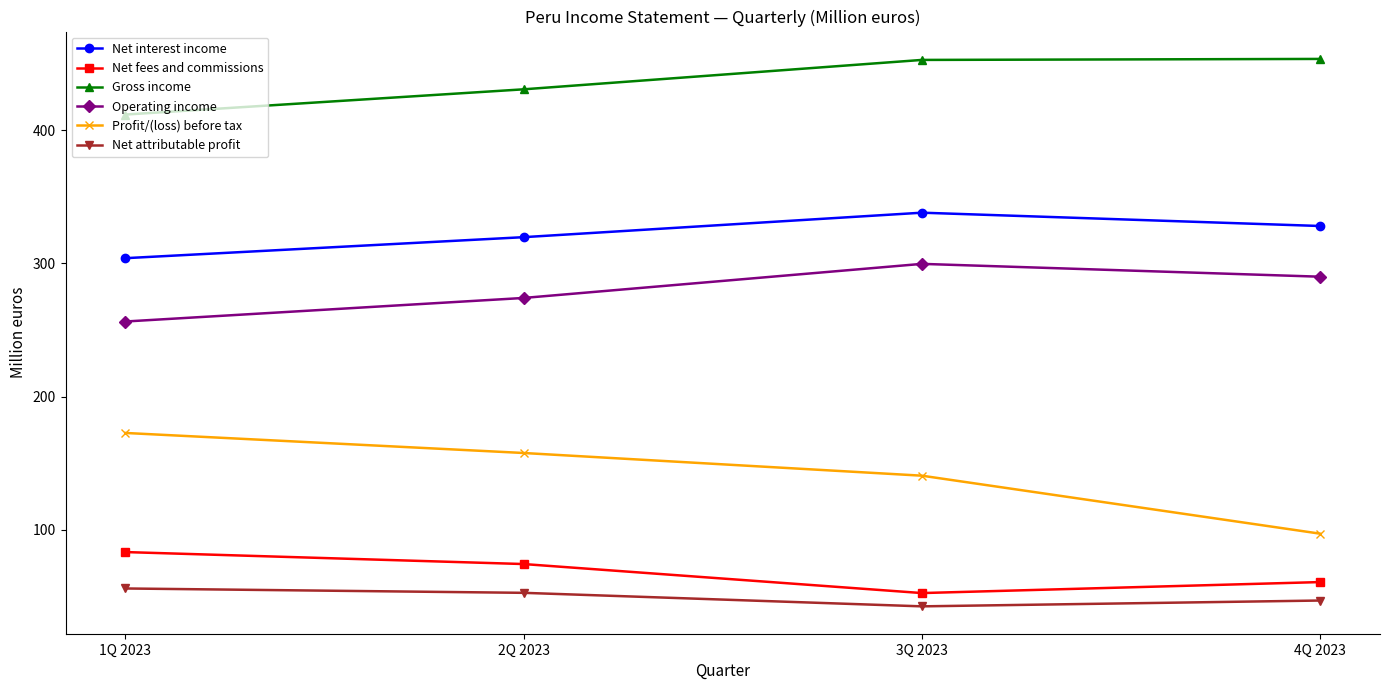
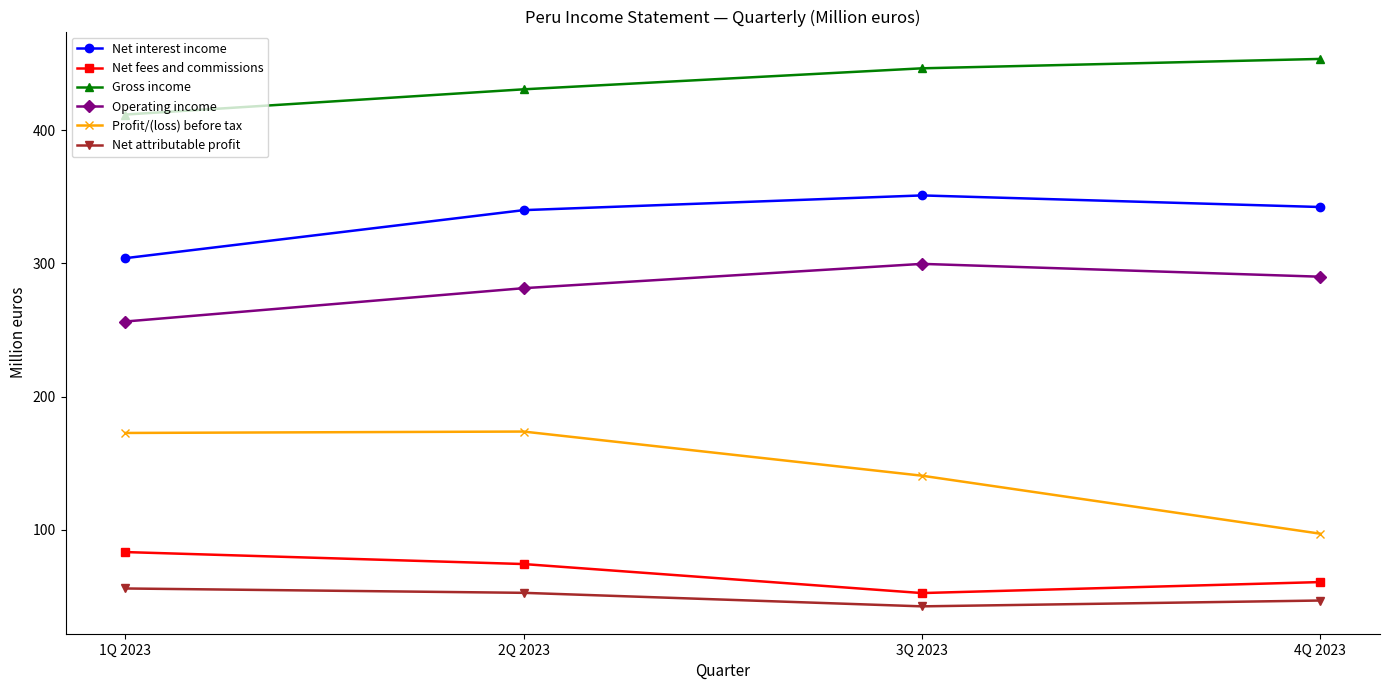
Net interest income, 2Q 2023: 320 -> 340
Operating income, 2Q 2023: 274 -> 281
Profit/(loss) before tax, 2Q 2023: 158 -> 174
Net interest income, 3Q 2023: 338 -> 351
Gross income, 3Q 2023: 453 -> 446
Net interest income, 4Q 2023: 328 -> 342
